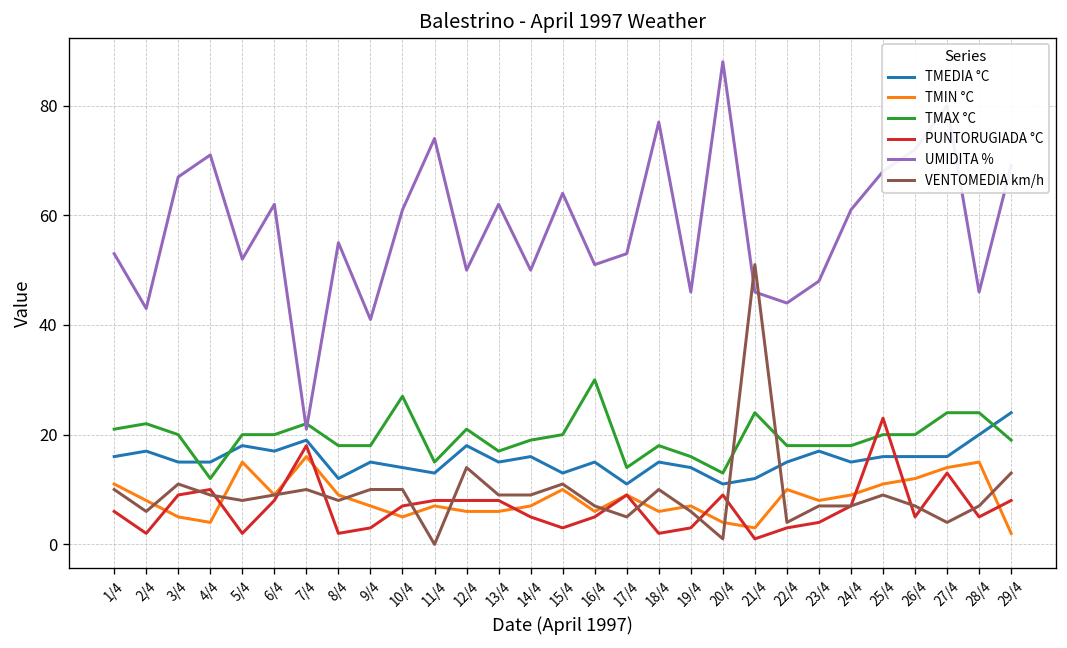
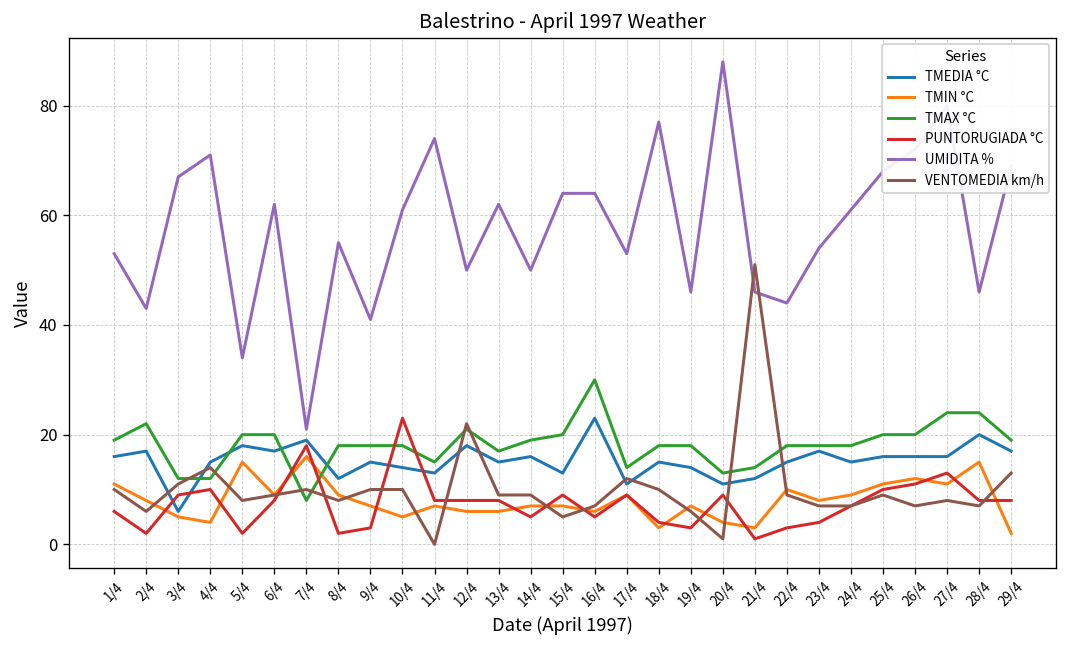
TMAX °C, 1/4: 21 -> 19
TMEDIA °C, 3/4: 15 -> 6
TMAX °C, 3/4: 20 -> 12
VENTOMEDIA km/h, 4/4: 9 -> 14
UMIDITA %, 5/4: 52 -> 34
TMAX °C, 7/4: 22 -> 8
TMAX °C, 10/4: 27 -> 18
PUNTORUGIADA °C, 10/4: 7 -> 23
VENTOMEDIA km/h, 12/4: 14 -> 22
TMIN °C, 15/4: 10 -> 7
PUNTORUGIADA °C, 15/4: 3 -> 9
VENTOMEDIA km/h, 15/4: 11 -> 5
TMEDIA °C, 16/4: 15 -> 23
UMIDITA %, 16/4: 51 -> 64
VENTOMEDIA km/h, 17/4: 5 -> 12
TMIN °C, 18/4: 6 -> 3
PUNTORUGIADA °C, 18/4: 2 -> 4
TMAX °C, 19/4: 16 -> 18
TMAX °C, 21/4: 24 -> 14
VENTOMEDIA km/h, 22/4: 4 -> 9
UMIDITA %, 23/4: 48 -> 54
PUNTORUGIADA °C, 25/4: 23 -> 10
PUNTORUGIADA °C, 26/4: 5 -> 11
TMIN °C, 27/4: 14 -> 11
VENTOMEDIA km/h, 27/4: 4 -> 8
PUNTORUGIADA °C, 28/4: 5 -> 8
TMEDIA °C, 29/4: 24 -> 17
